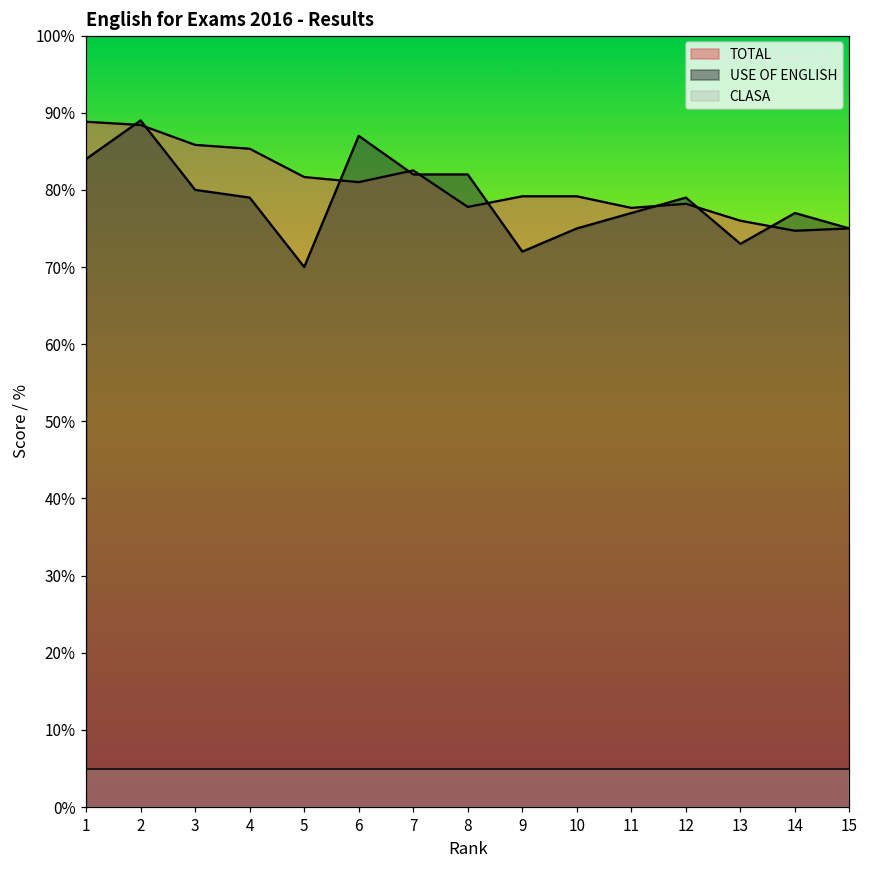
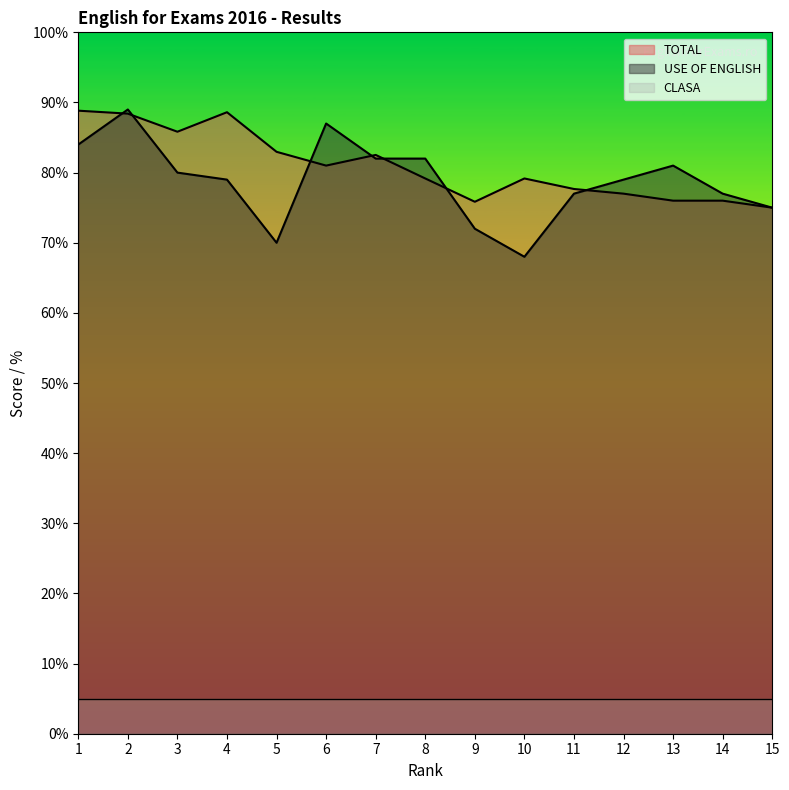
TOTAL, 4: 85% -> 89%
TOTAL, 5: 82% -> 83%
TOTAL, 8: 78% -> 79%
TOTAL, 9: 79% -> 76%
USE OF ENGLISH, 10: 75% -> 68%
TOTAL, 12: 78% -> 77%
USE OF ENGLISH, 13: 73% -> 81%
TOTAL, 14: 75% -> 76%
